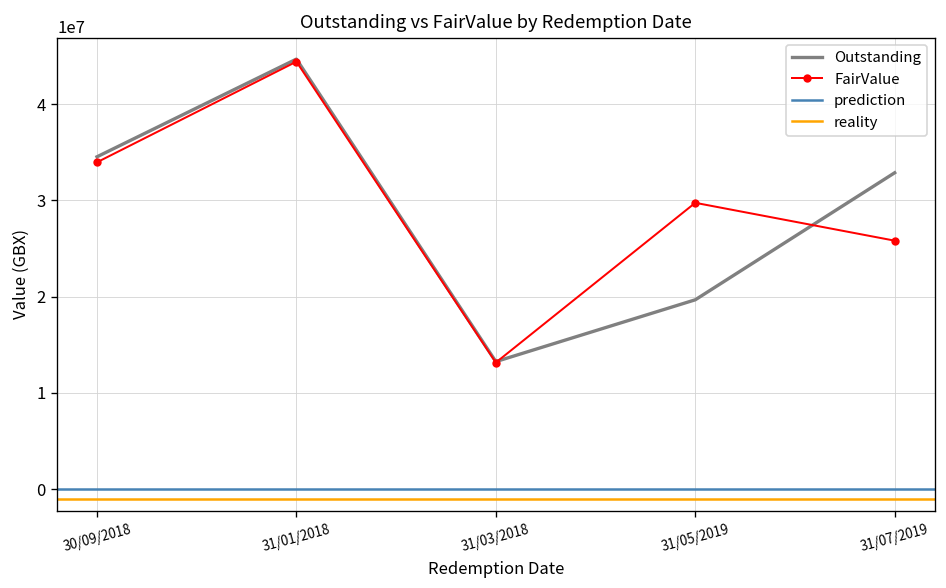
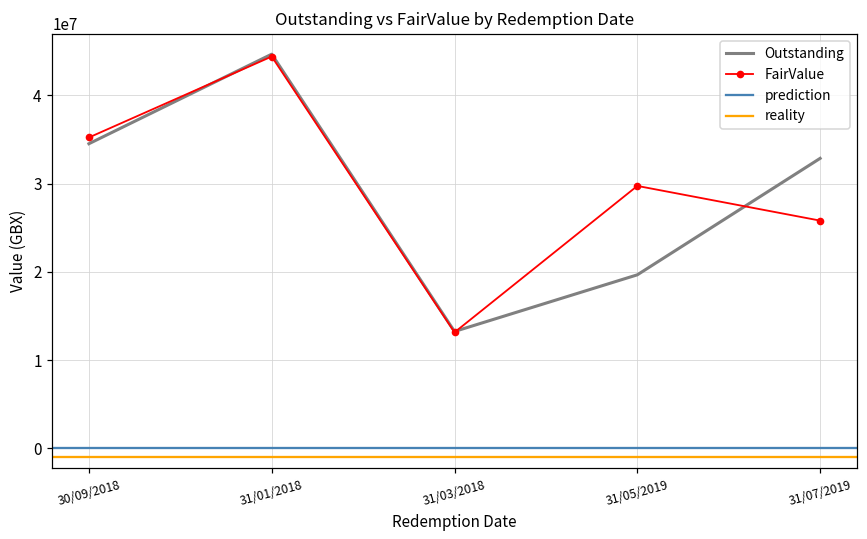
FairValue, 30/09/2018: 34000000 -> 35000000
